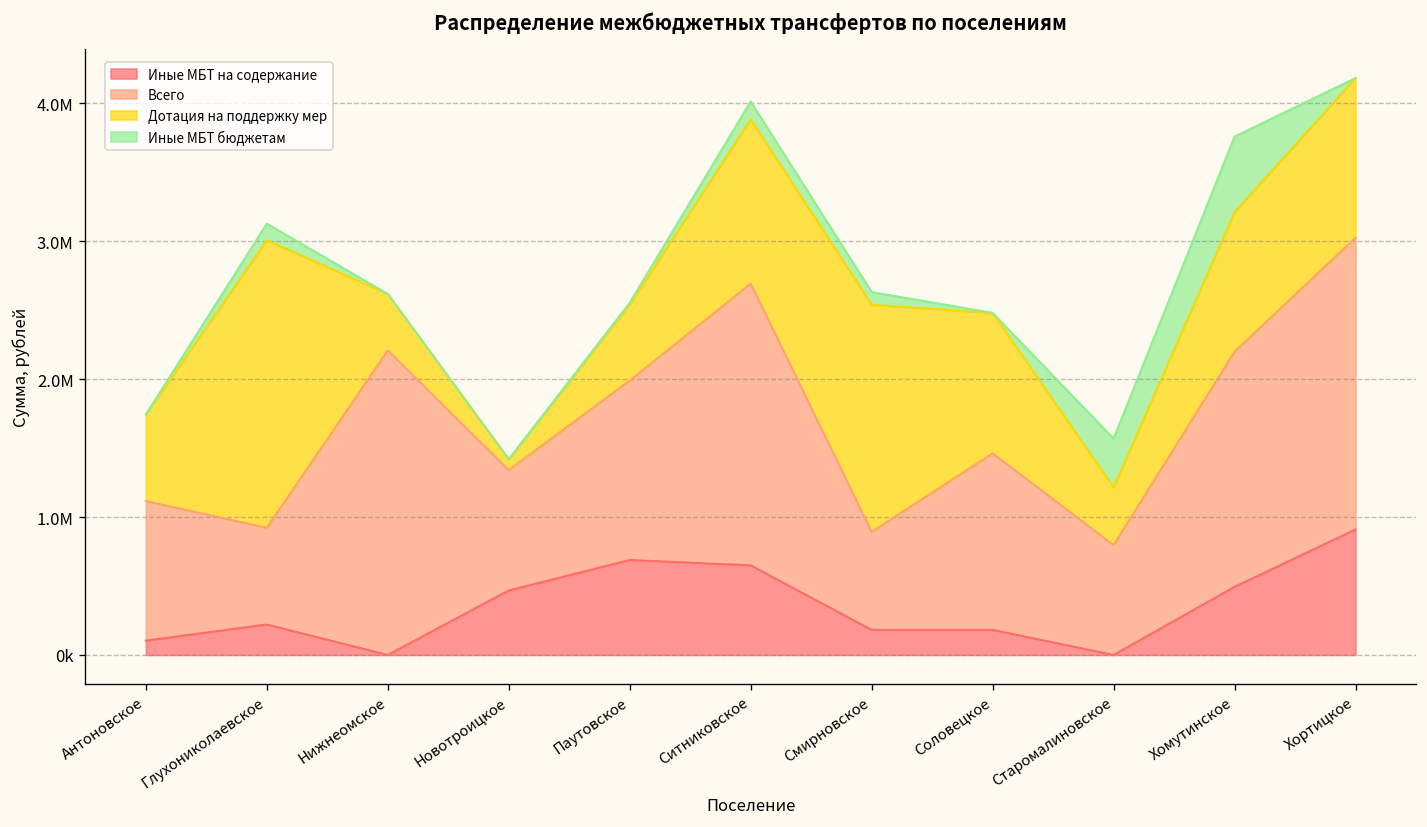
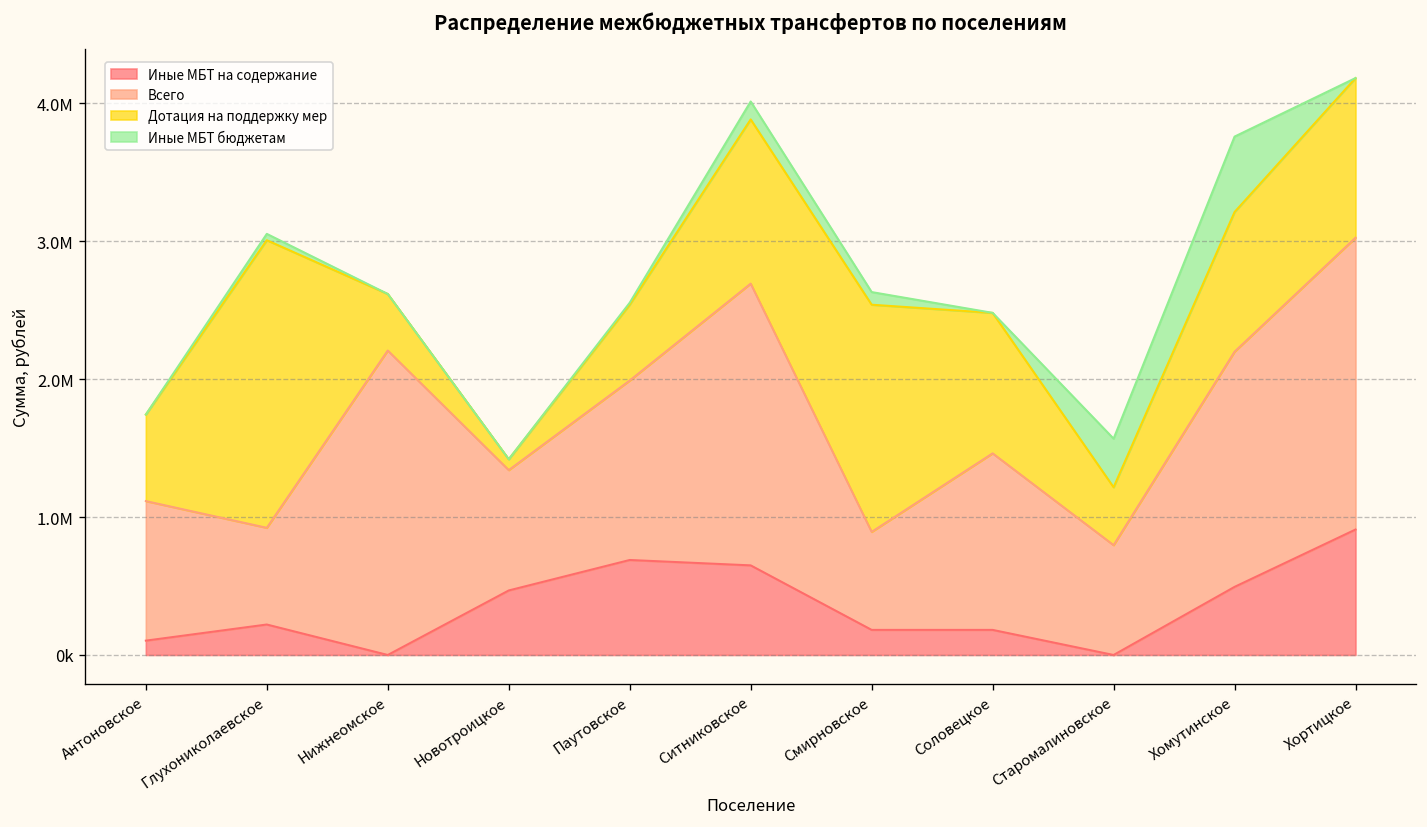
Иные МБТ бюджетам, Глухониколаевское: 120000 -> 50000
